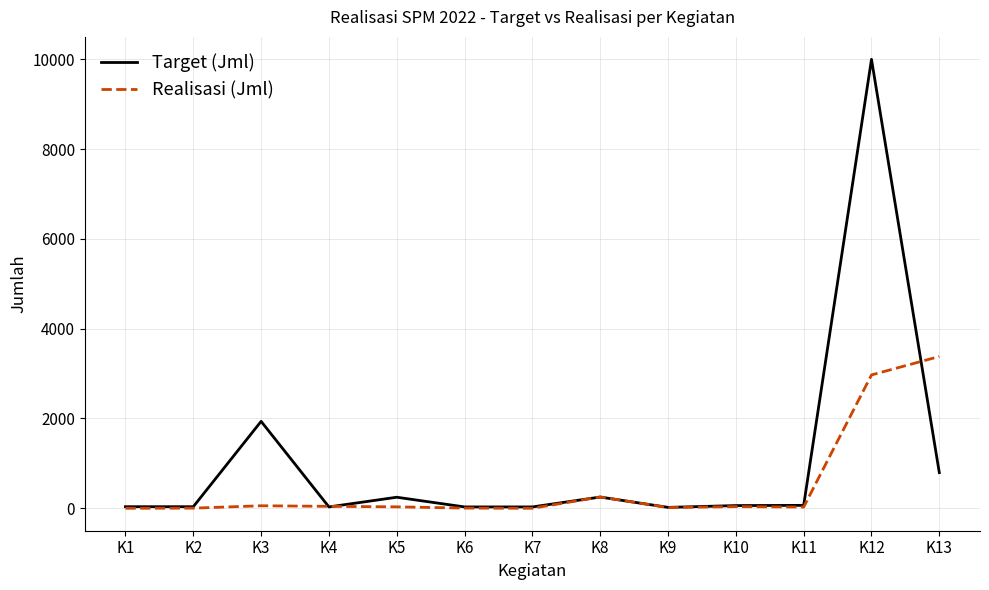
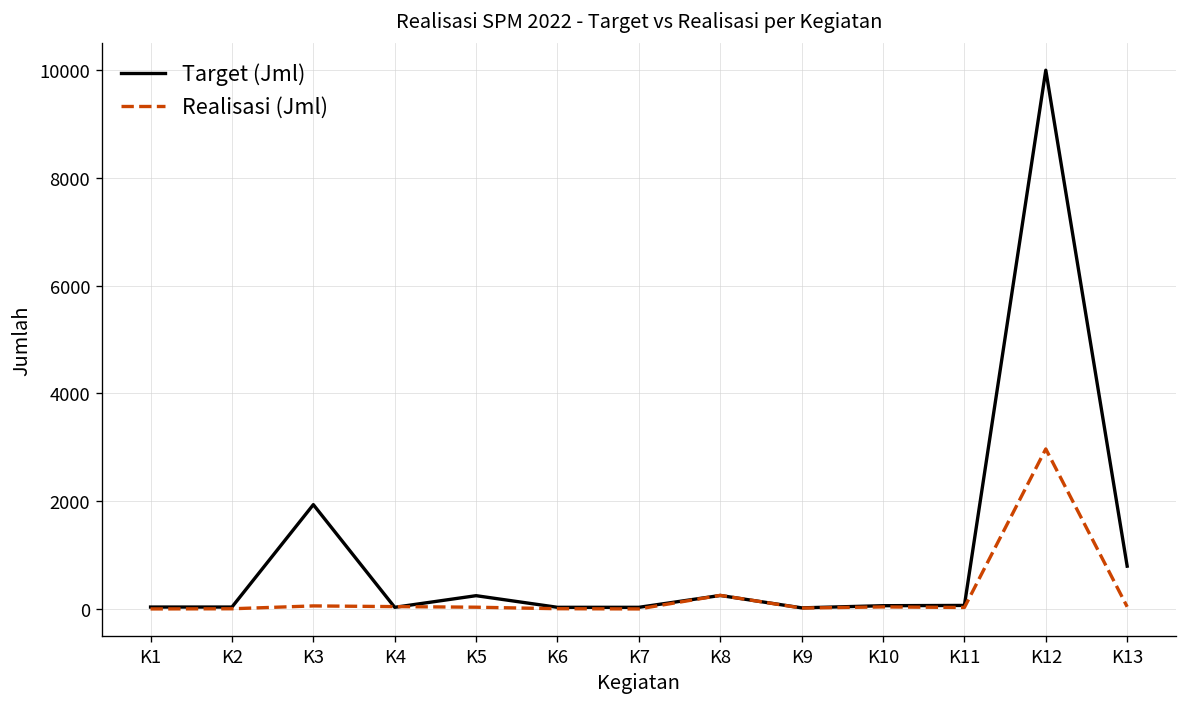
Realisasi (Jml), K13: 3400 -> 0
